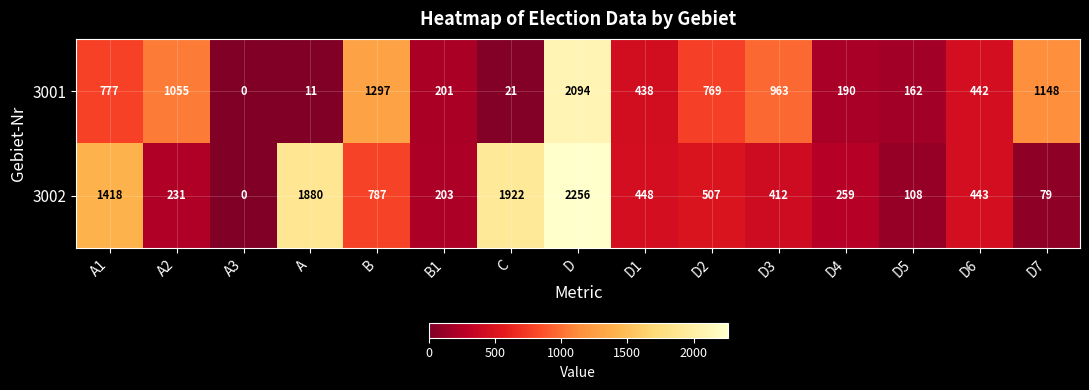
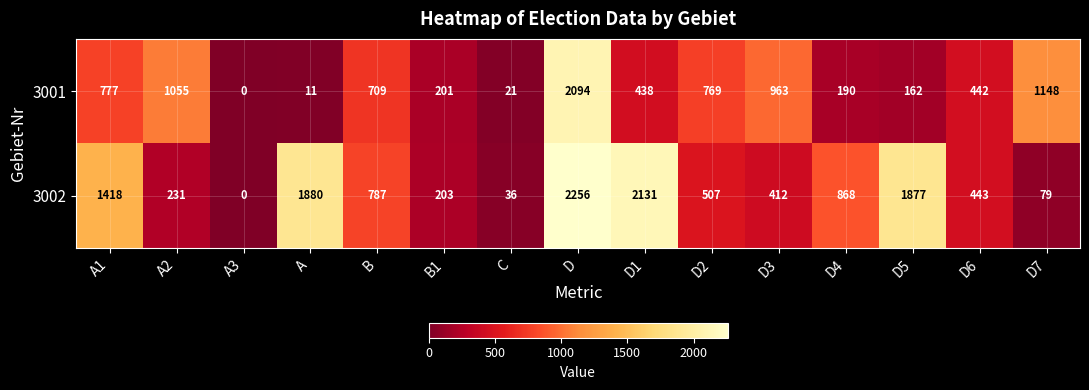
3001, B: 1297 -> 709
3002, C: 1922 -> 36
3002, D1: 448 -> 2131
3002, D4: 259 -> 868
3002, D5: 108 -> 1877
